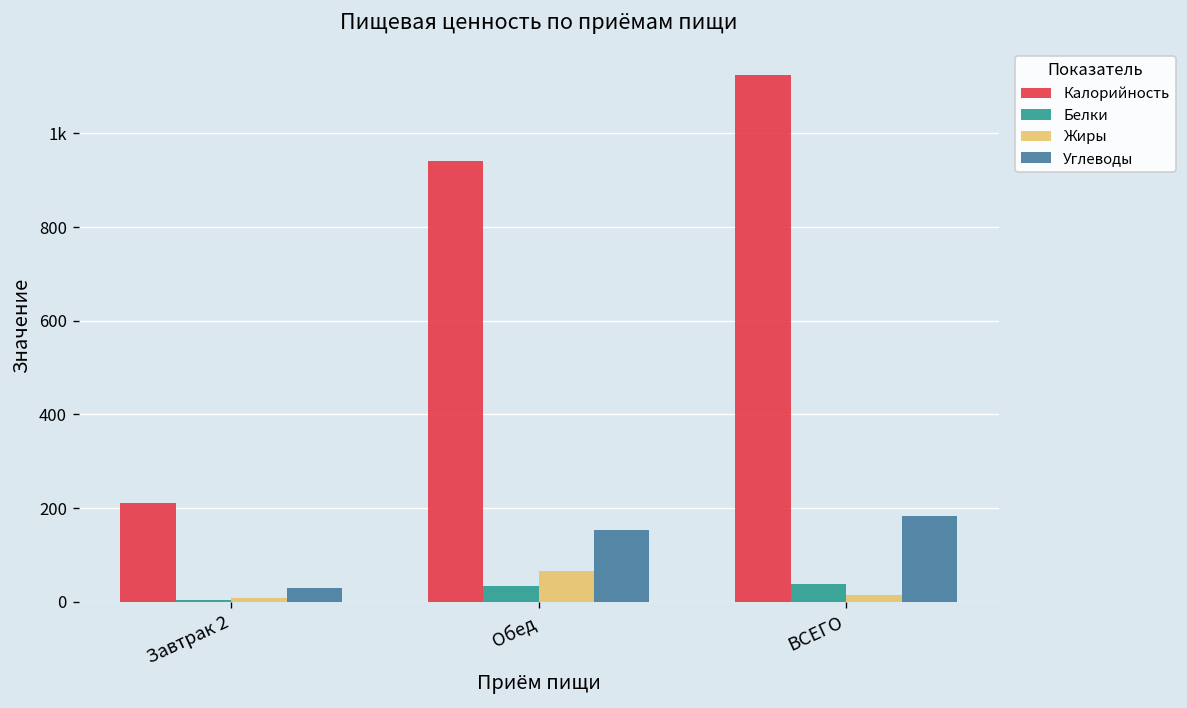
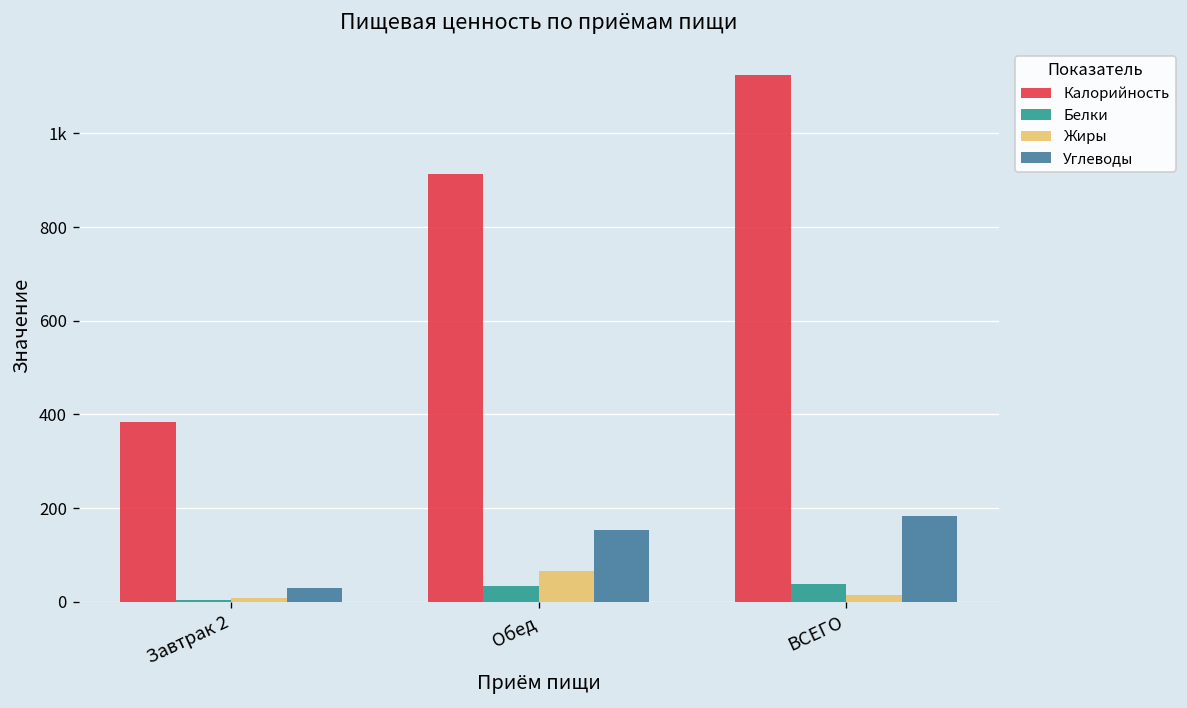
Калорийность, Завтрак 2: 210 -> 380
Калорийность, Обед: 940 -> 910
